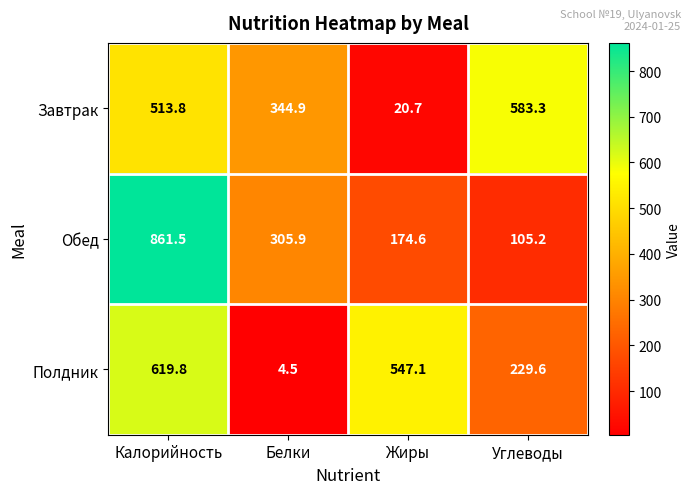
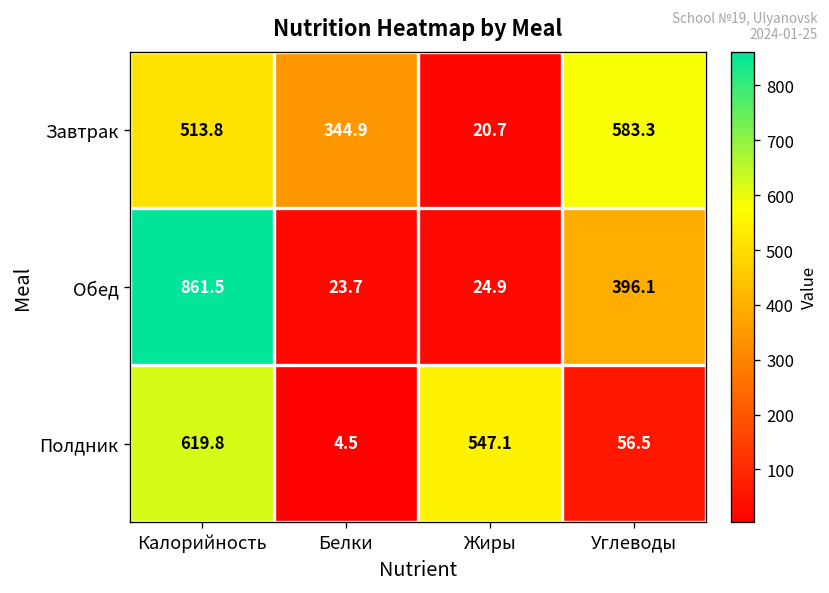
Обед, Белки: 305.9 -> 23.7
Обед, Жиры: 174.6 -> 24.9
Обед, Углеводы: 105.2 -> 396.1
Полдник, Углеводы: 229.6 -> 56.5
